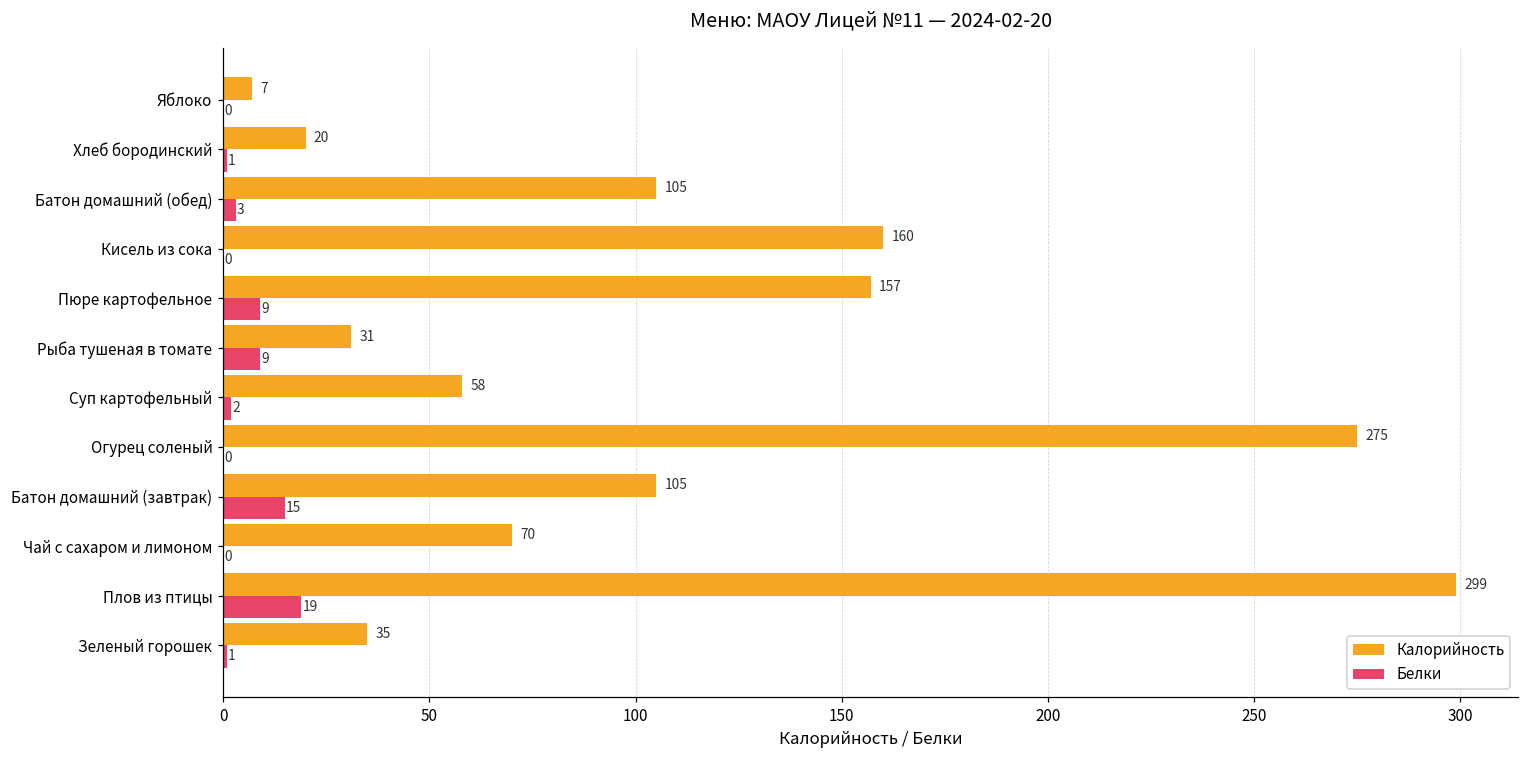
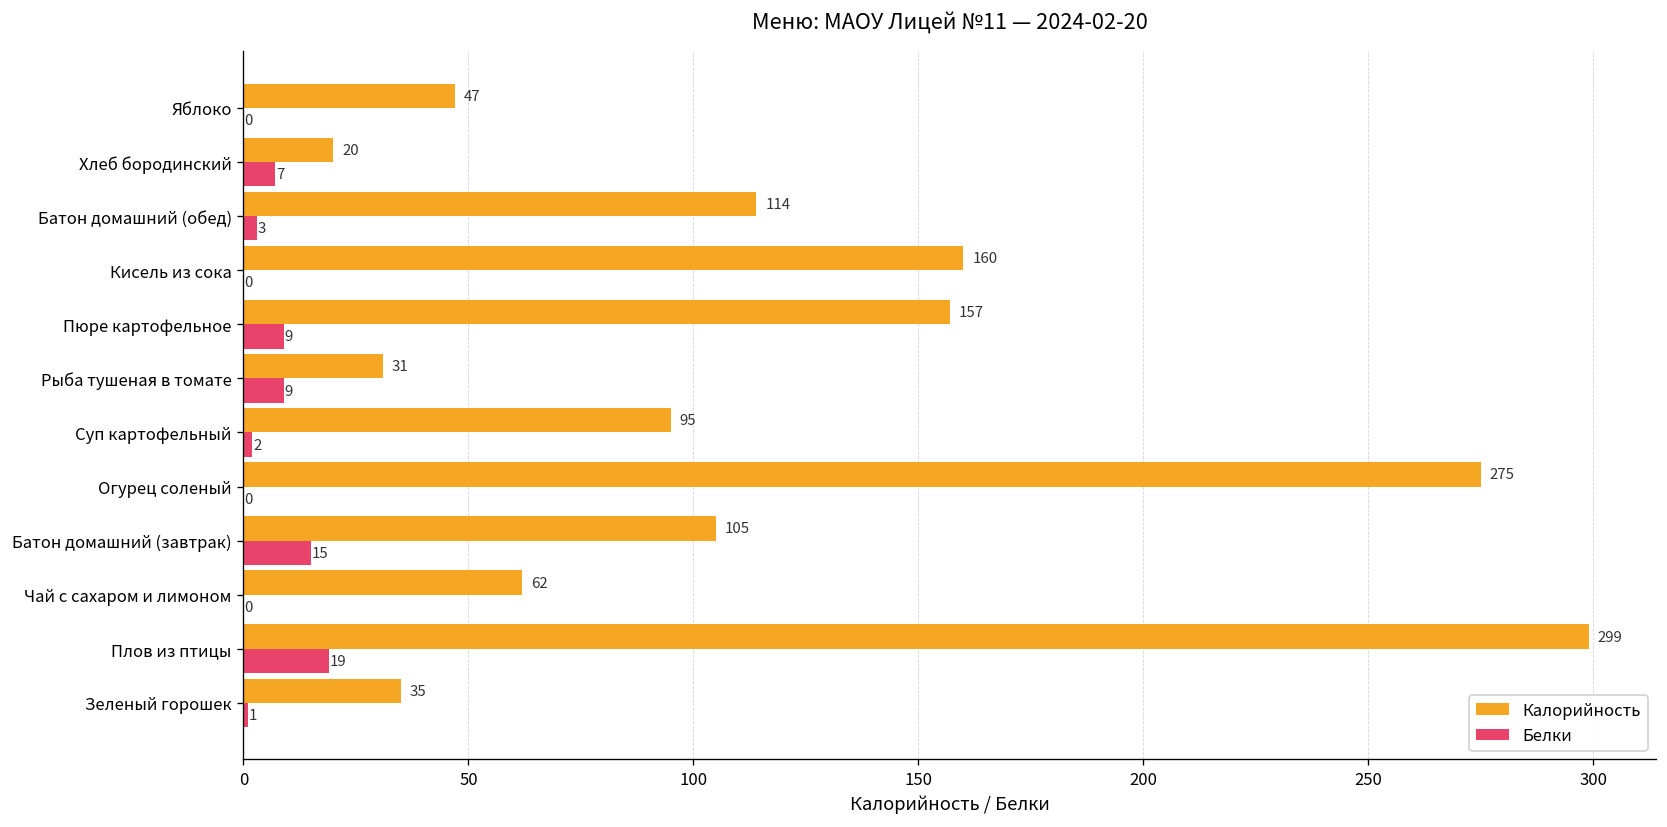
Калорийность, Яблоко: 7 -> 47
Белки, Хлеб бородинский: 1 -> 7
Калорийность, Батон домашний (обед): 105 -> 114
Калорийность, Суп картофельный: 58 -> 95
Калорийность, Чай с сахаром и лимоном: 70 -> 62
